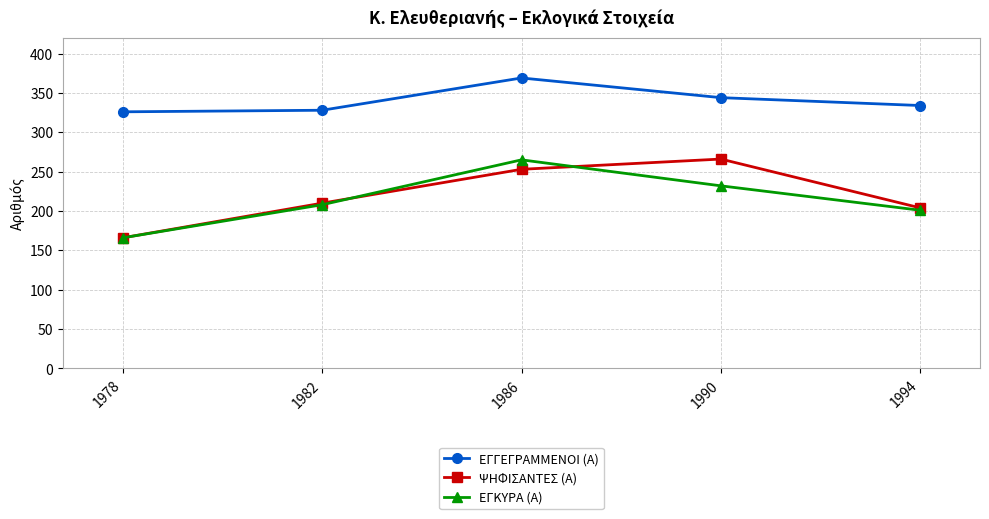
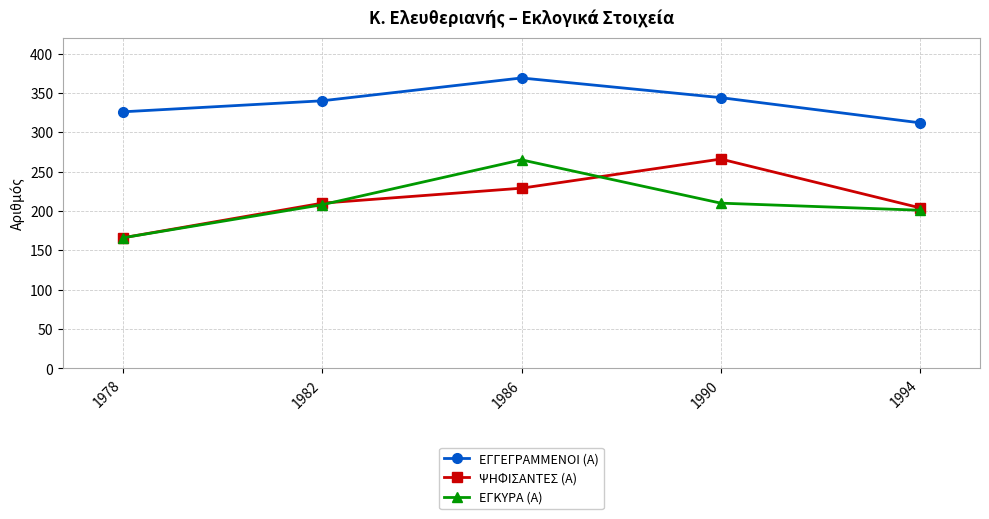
ΕΓΓΕΓΡΑΜΜΕΝΟΙ (Α), 1982: 330 -> 340
ΨΗΦΙΣΑΝΤΕΣ (Α), 1986: 250 -> 230
ΕΓΚΥΡΑ (Α), 1990: 230 -> 210
ΕΓΓΕΓΡΑΜΜΕΝΟΙ (Α), 1994: 330 -> 310
